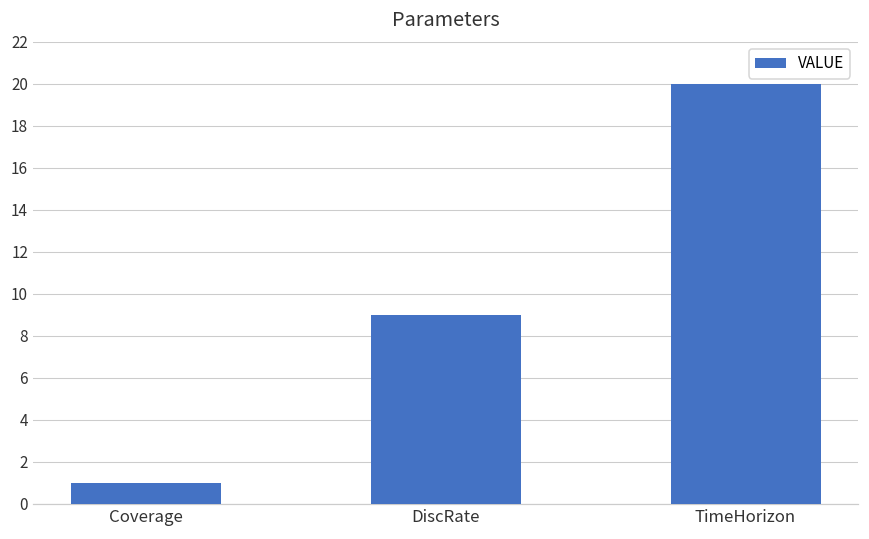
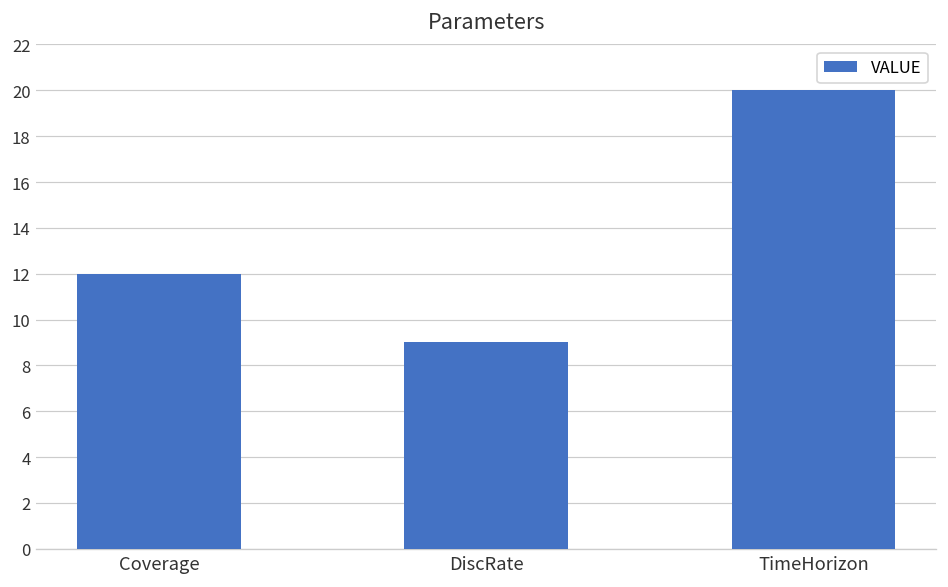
Coverage: 1 -> 12
